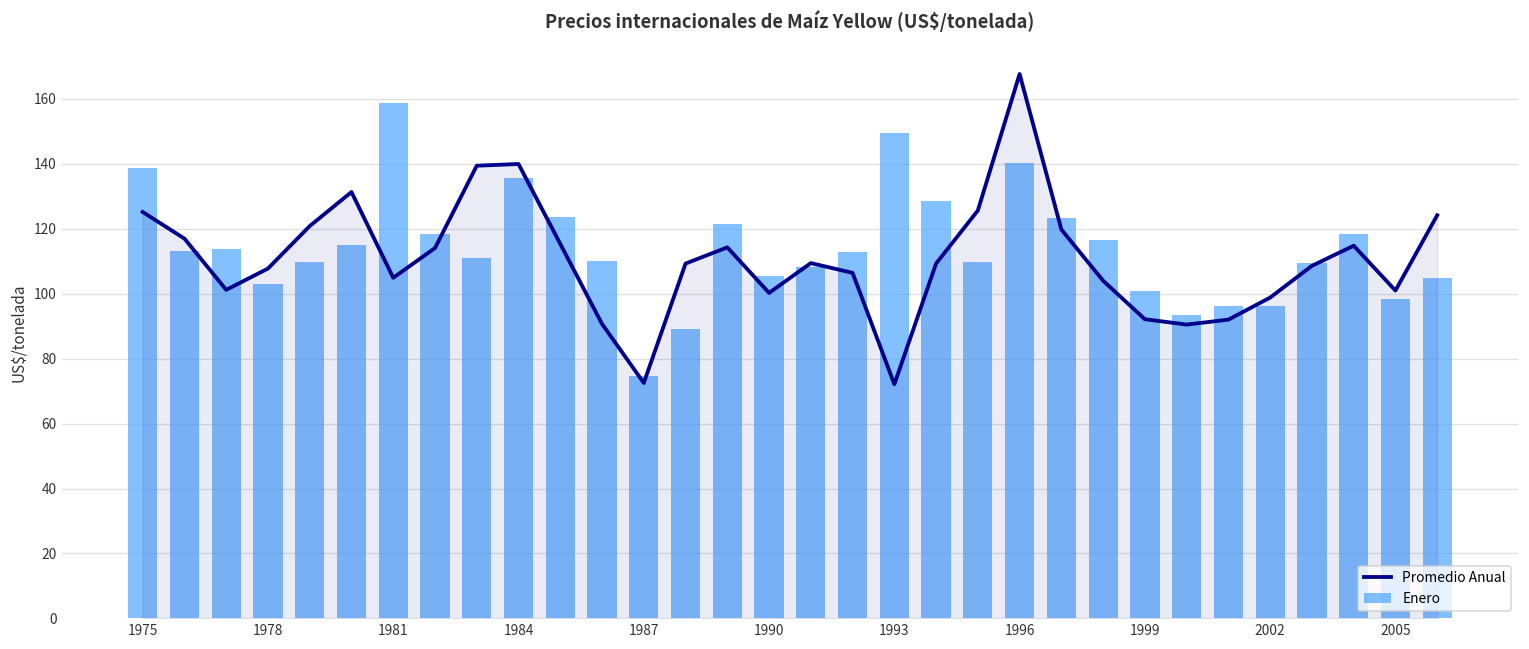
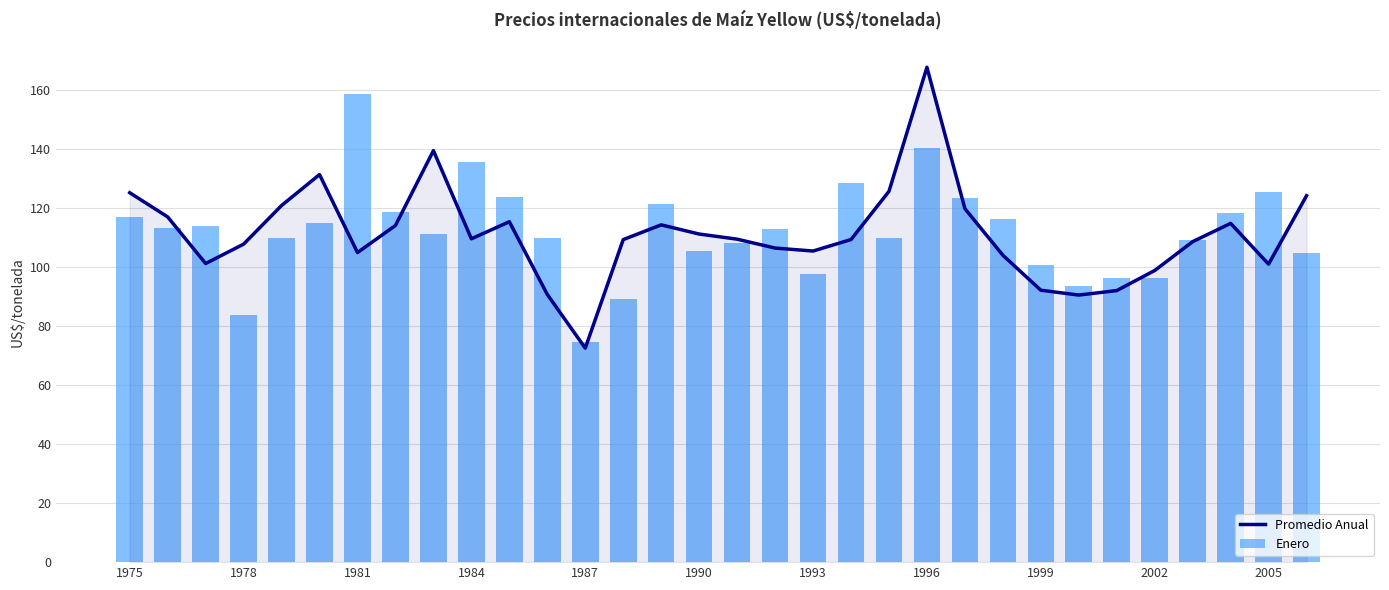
Enero, 1975: 139 -> 117
Enero, 1978: 103 -> 84
Promedio Anual, 1984: 140 -> 110
Promedio Anual, 1990: 100 -> 111
Promedio Anual, 1993: 72 -> 105
Enero, 1993: 150 -> 98
Enero, 2005: 98 -> 126
